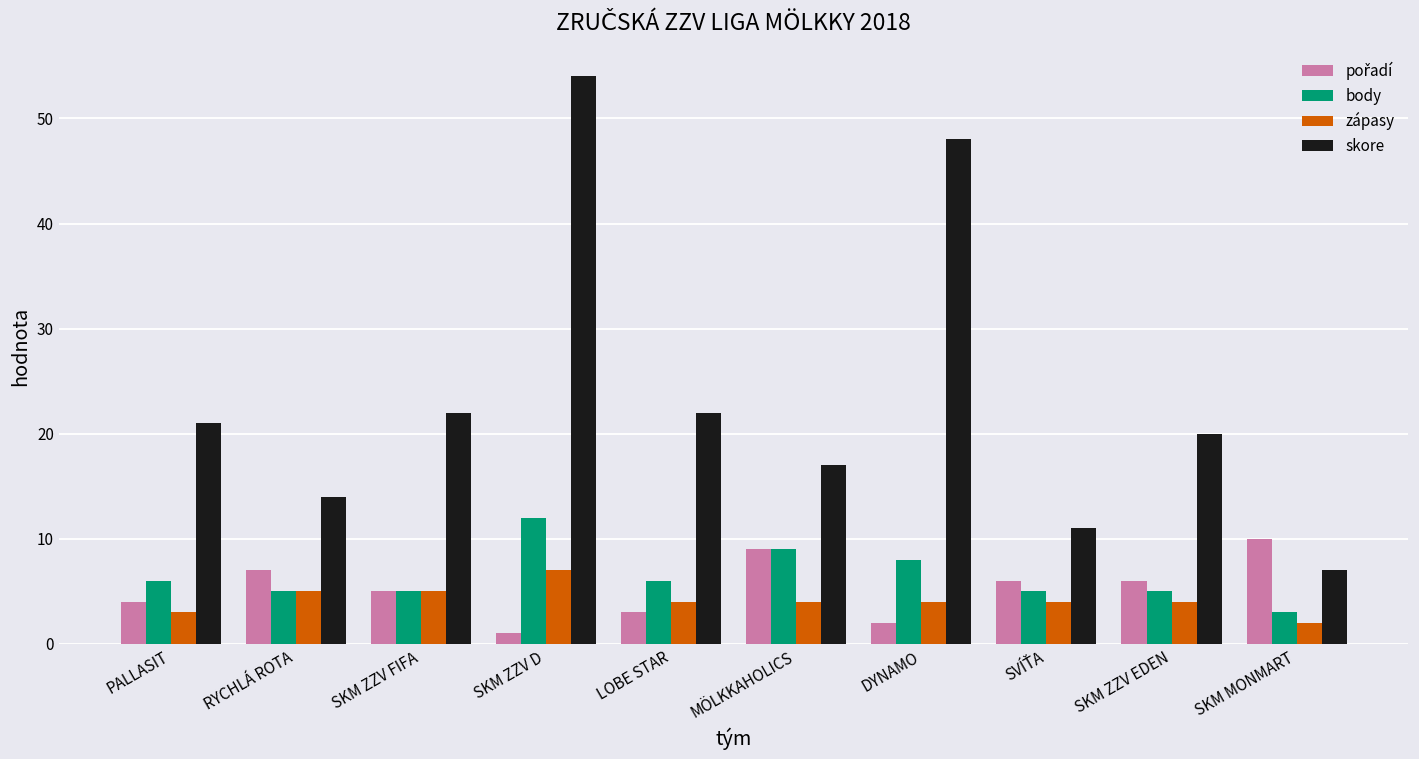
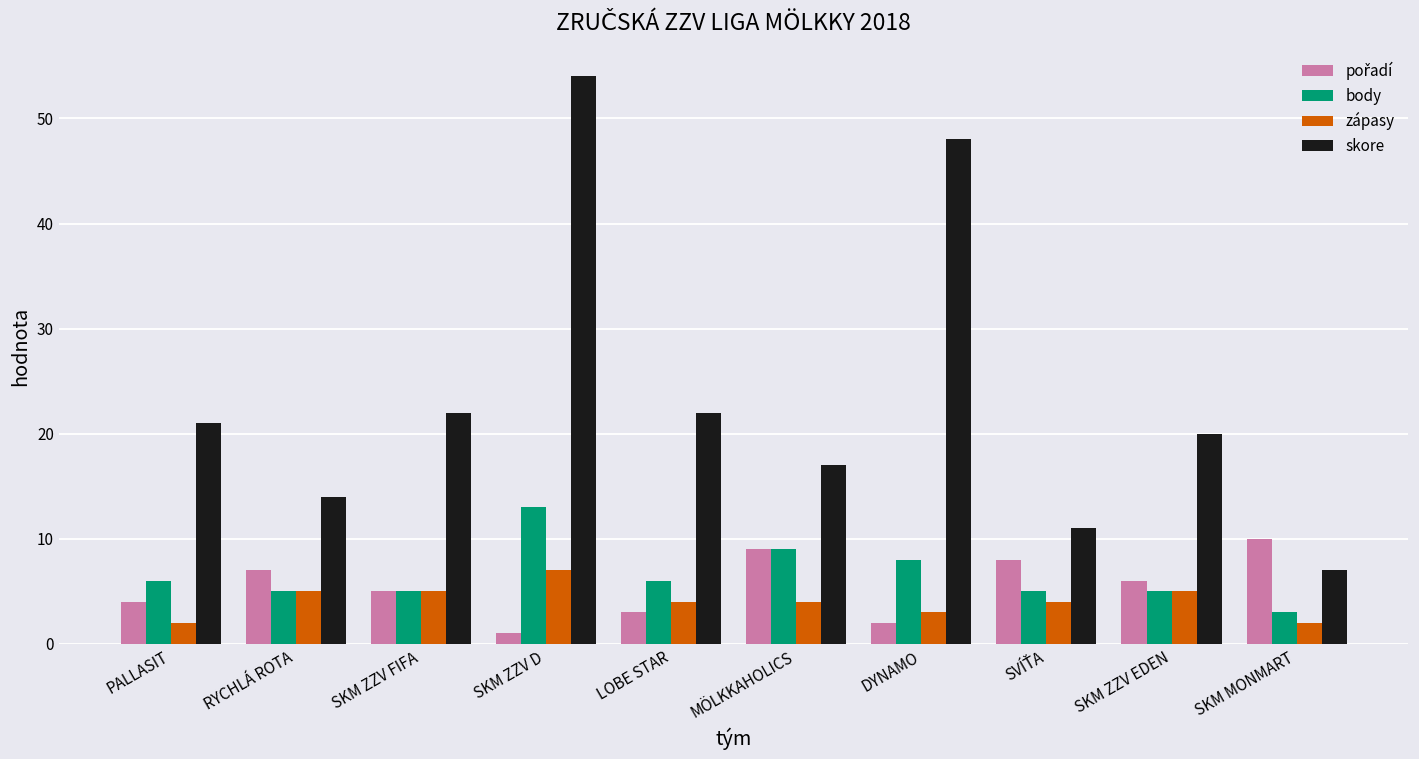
zápasy, PALLASIT: 3 -> 2
body, SKM ZZV D: 12 -> 13
zápasy, DYNAMO: 4 -> 3
pořadí, SVÍŤA: 6 -> 8
zápasy, SKM ZZV EDEN: 4 -> 5
